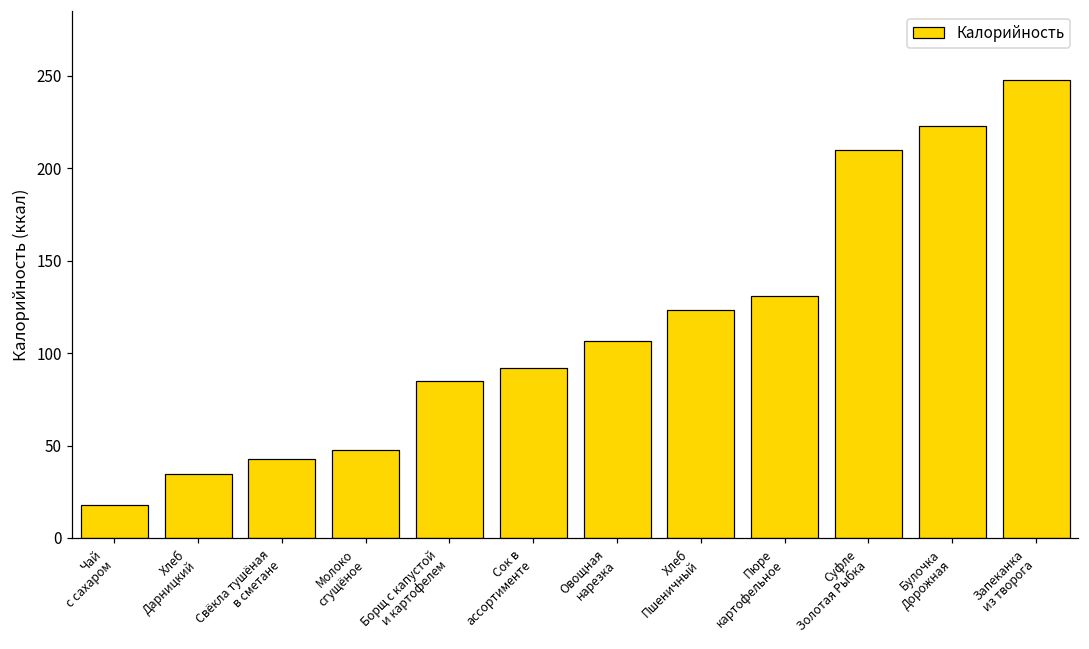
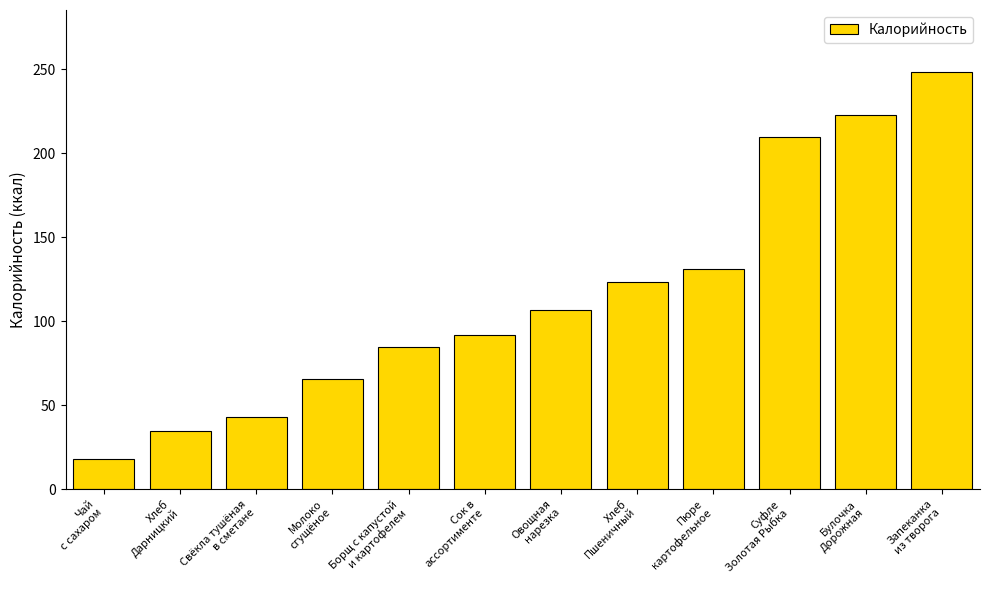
Молоко сгущёное: 48 -> 66
